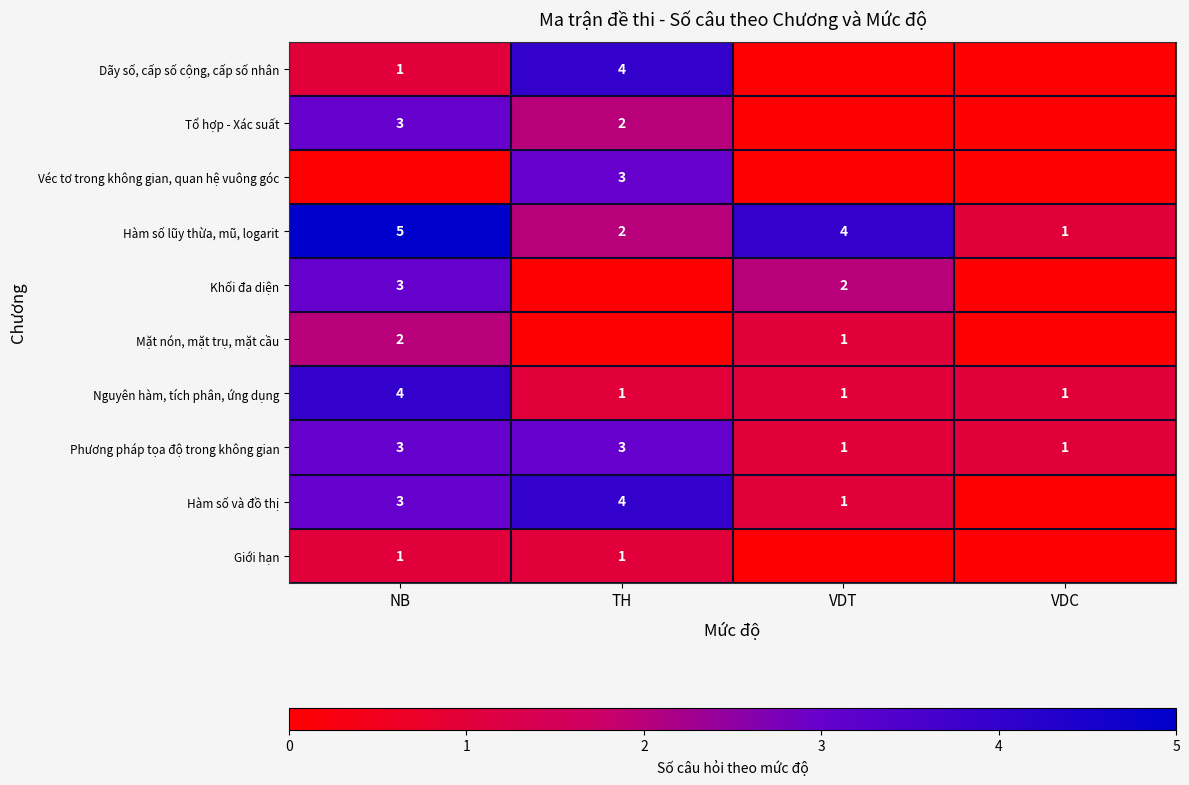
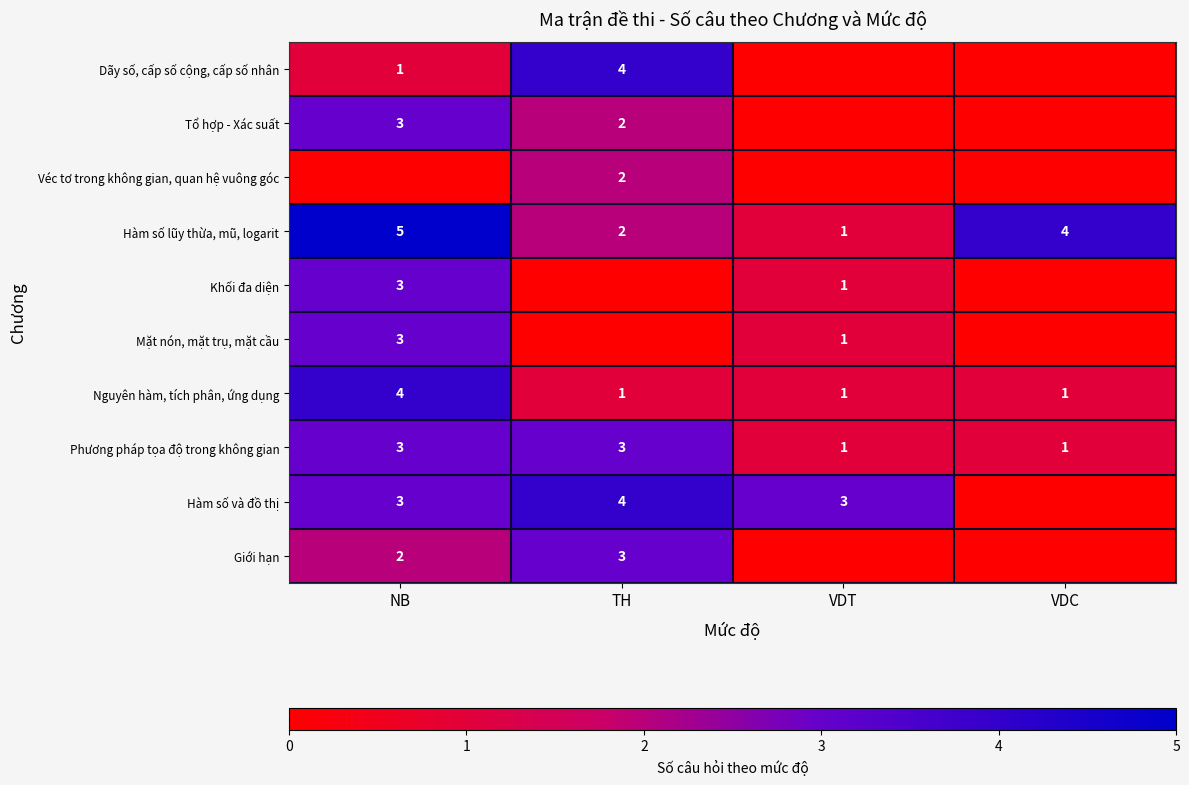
Véc tơ trong không gian, quan hệ vuông góc, TH: 3 -> 2
Hàm số lũy thừa, mũ, logarit, VDT: 4 -> 1
Hàm số lũy thừa, mũ, logarit, VDC: 1 -> 4
Khối đa diện, VDT: 2 -> 1
Mặt nón, mặt trụ, mặt cầu, NB: 2 -> 3
Hàm số và đồ thị, VDT: 1 -> 3
Giới hạn, NB: 1 -> 2
Giới hạn, TH: 1 -> 3
